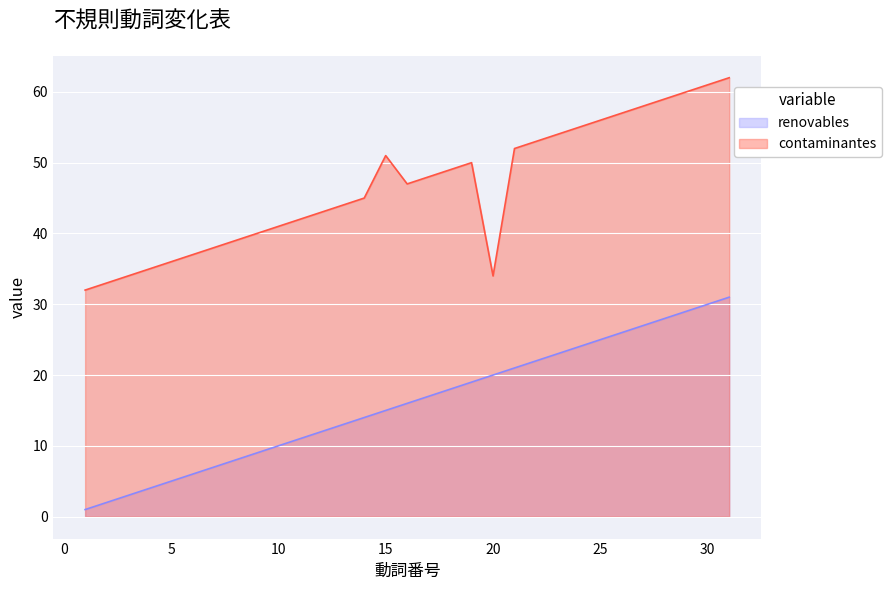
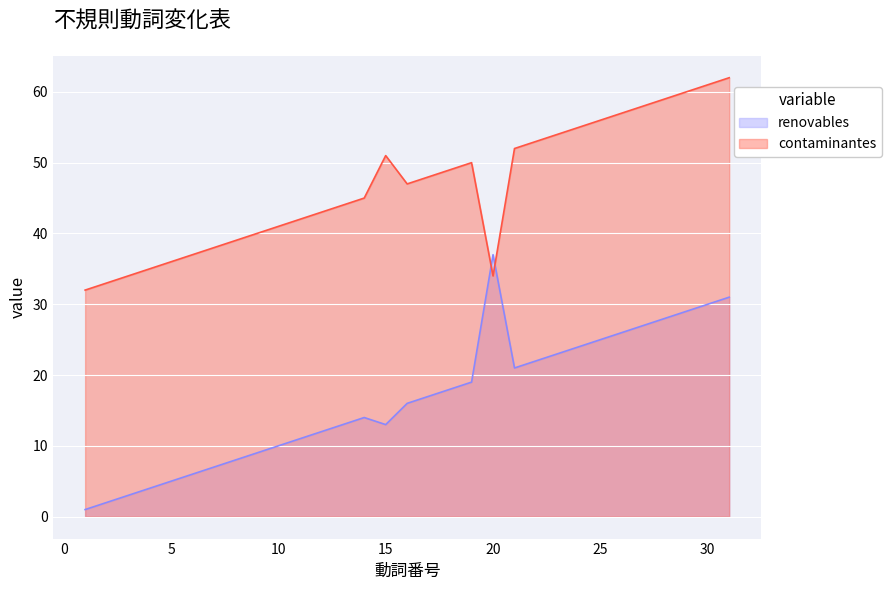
renovables, 15: 15 -> 13
renovables, 20: 20 -> 37
